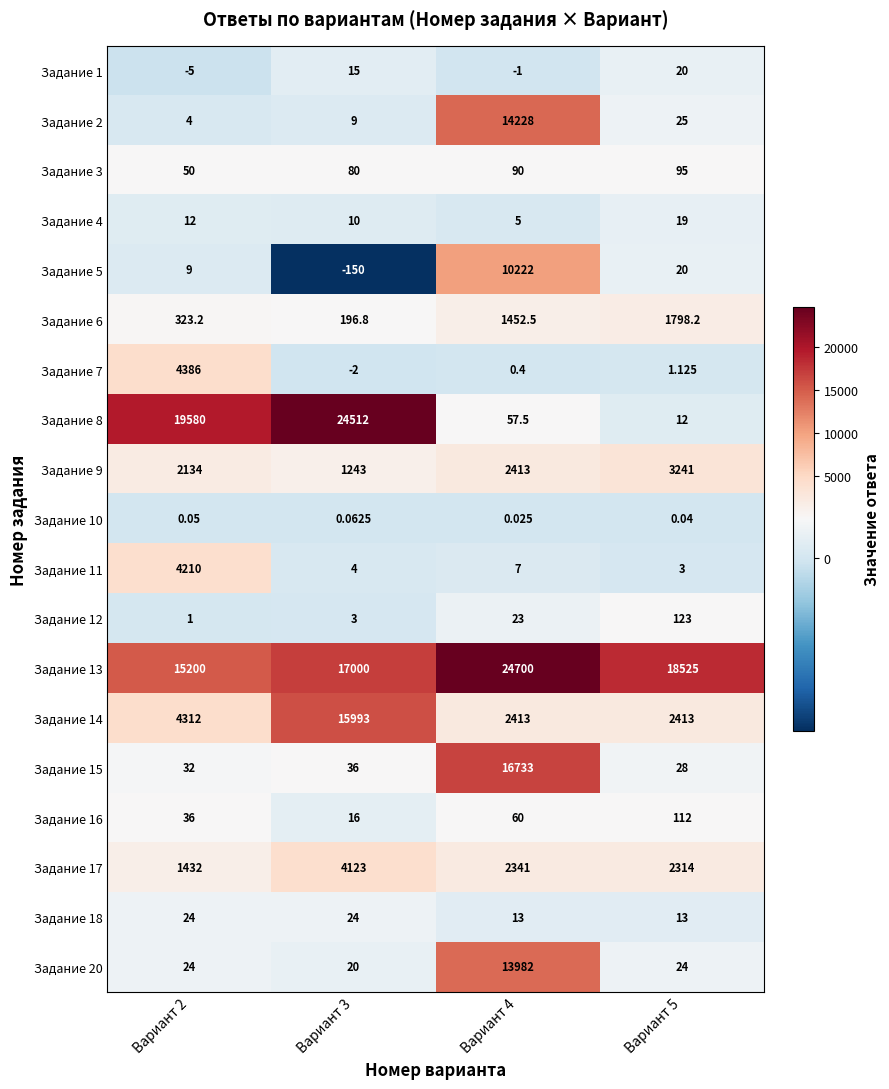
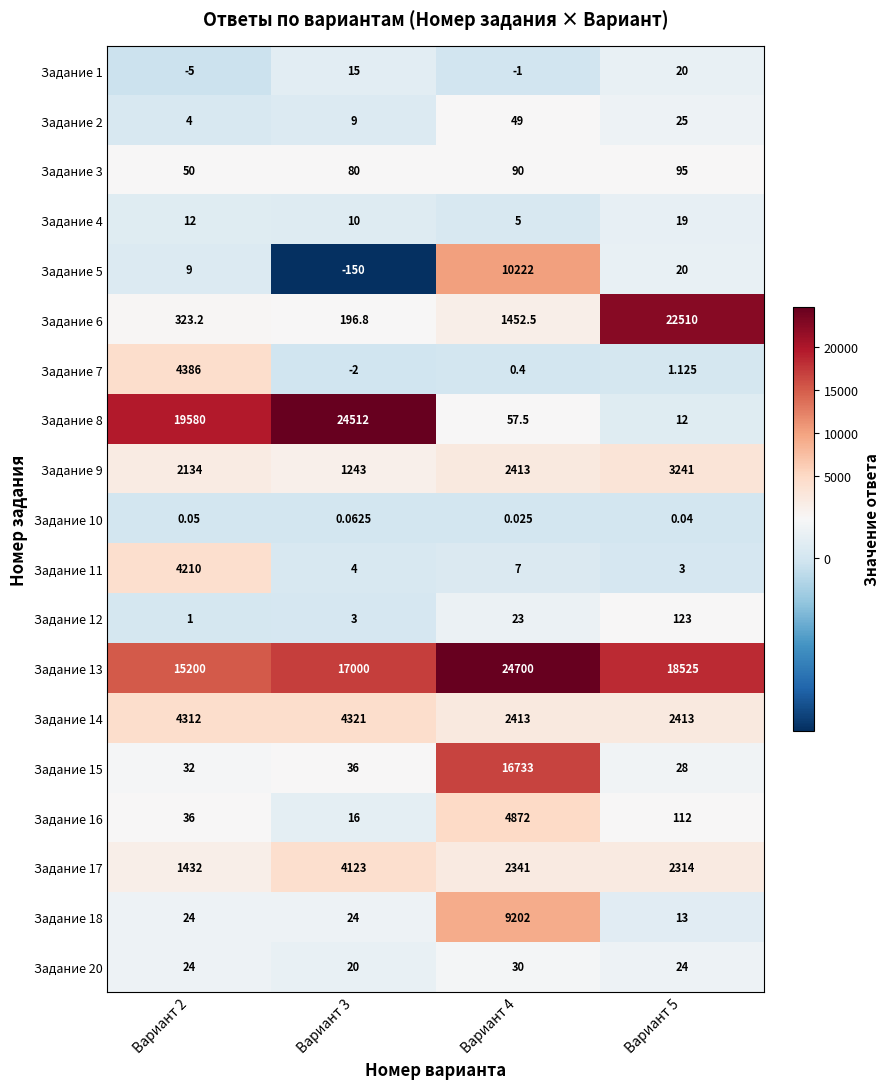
Задание 2, Вариант 4: 14228 -> 49
Задание 6, Вариант 5: 1798.2 -> 22510
Задание 14, Вариант 3: 15993 -> 4321
Задание 16, Вариант 4: 60 -> 4872
Задание 18, Вариант 4: 13 -> 9202
Задание 20, Вариант 4: 13982 -> 30
